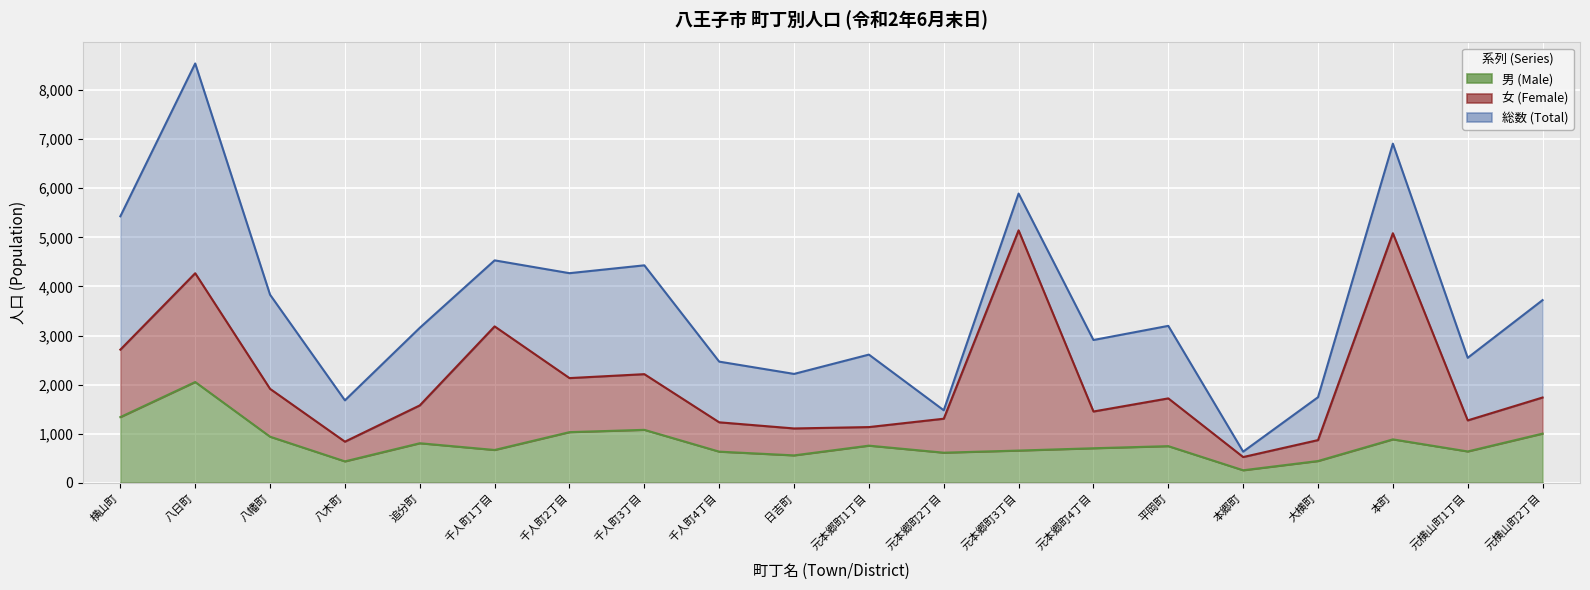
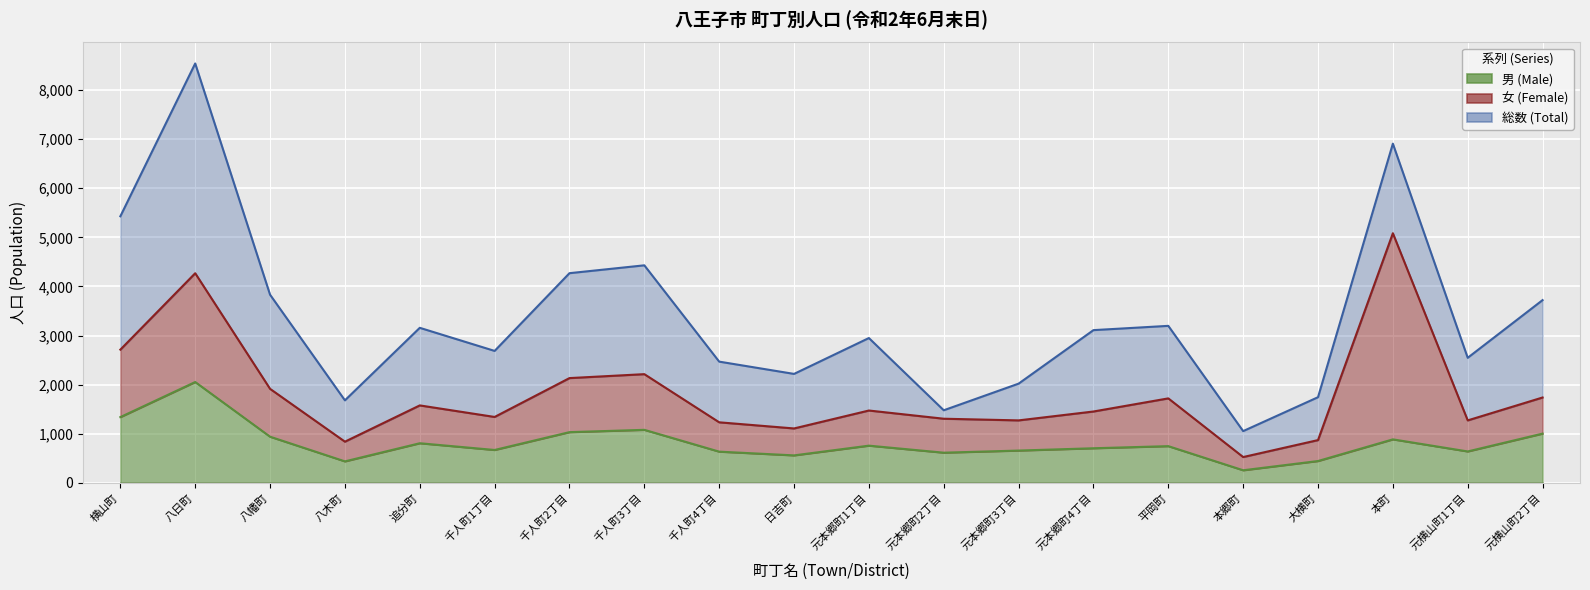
女 (Female), 千人町1丁目: 2,500 -> 700
女 (Female), 元本郷町1丁目: 400 -> 700
女 (Female), 元本郷町3丁目: 4,500 -> 600
総数 (Total), 元本郷町4丁目: 1,500 -> 1,700
総数 (Total), 本郷町: 100 -> 500
